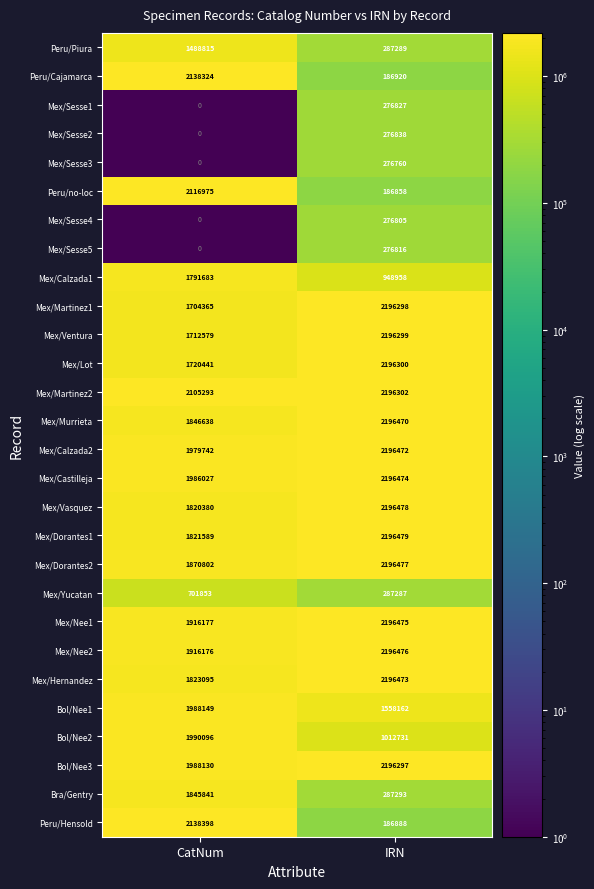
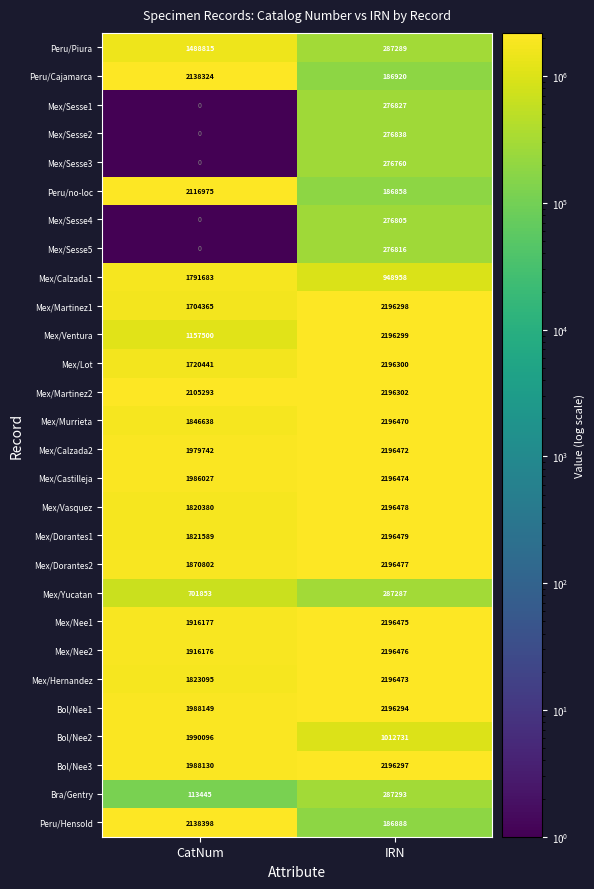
Mex/Ventura, CatNum: 1712579 -> 1157500
Bol/Nee1, IRN: 1558162 -> 2196294
Bra/Gentry, CatNum: 1845841 -> 113445
